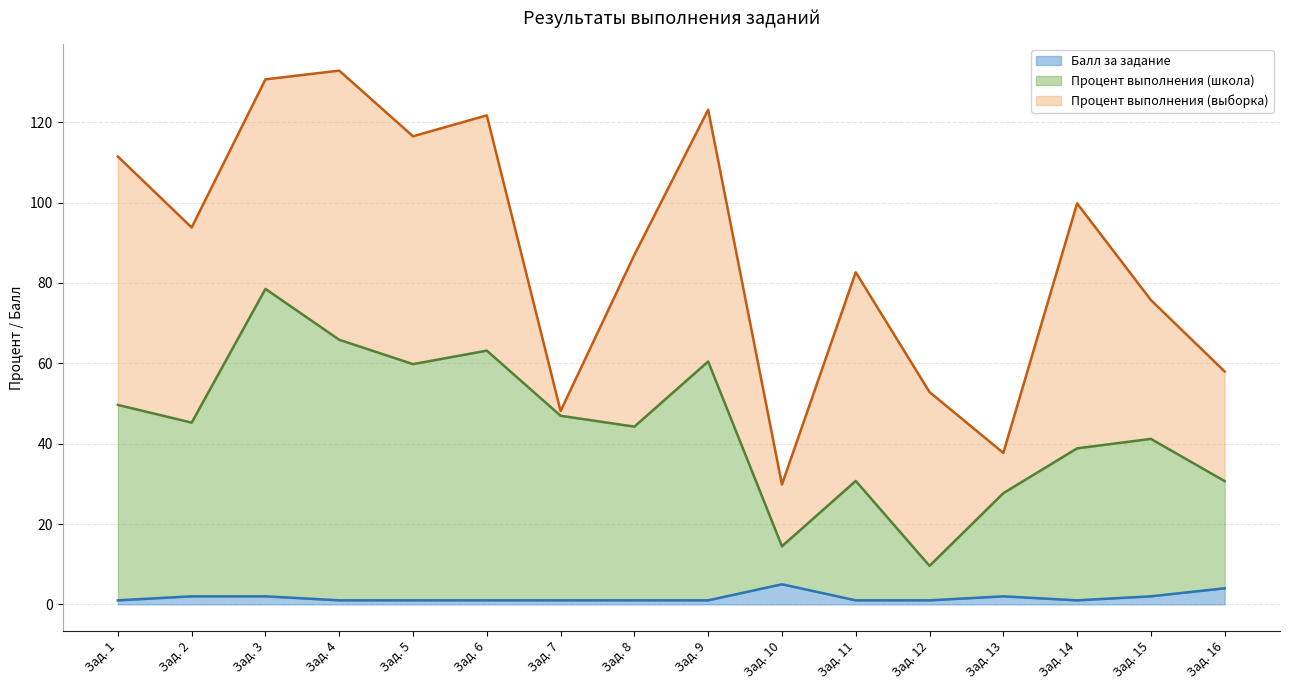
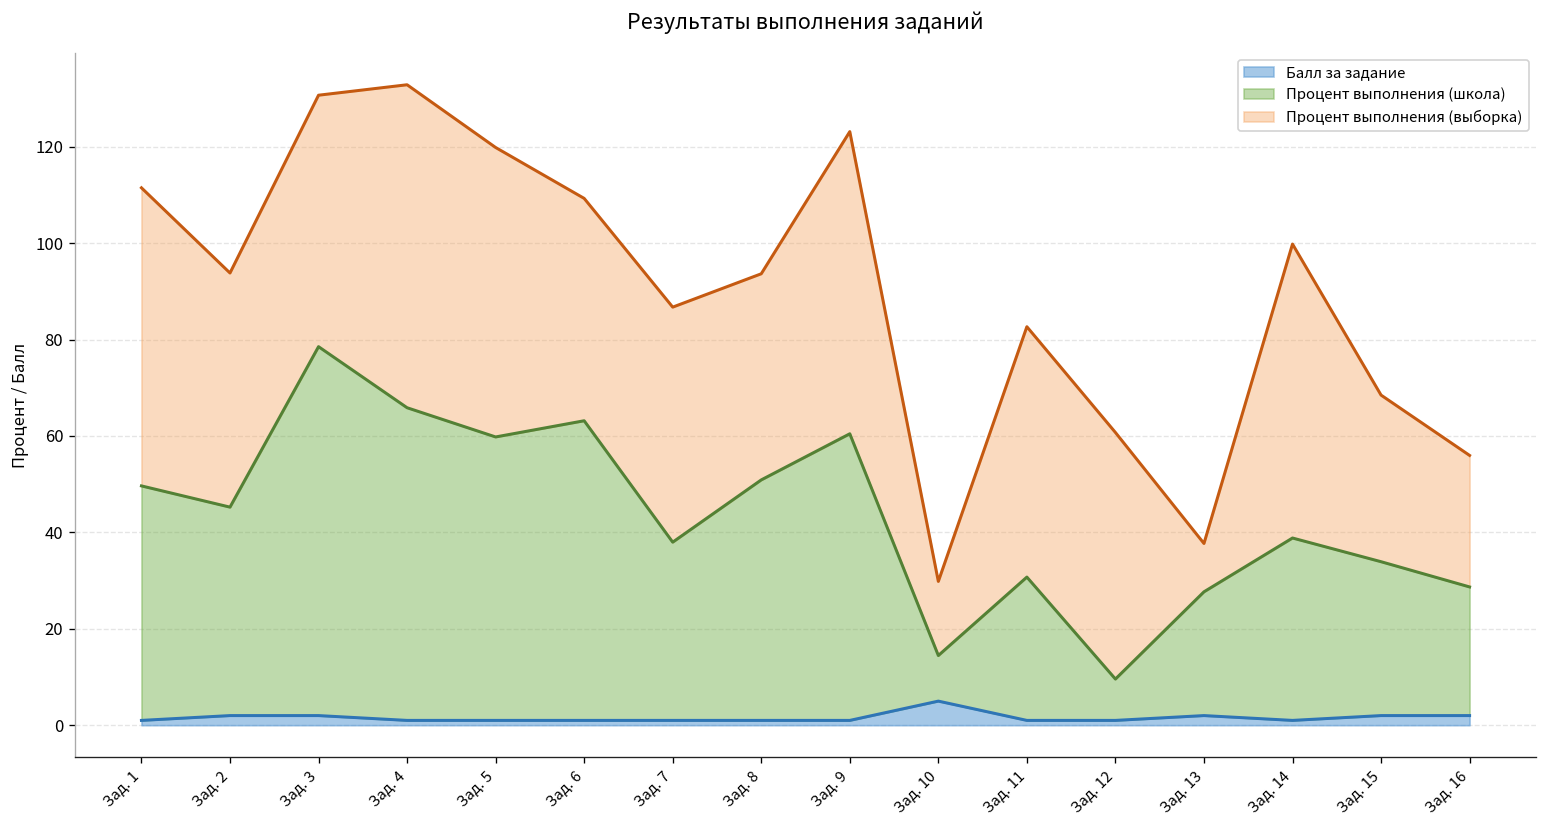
Процент выполнения (выборка), Зад. 5: 57 -> 60
Процент выполнения (выборка), Зад. 6: 59 -> 46
Процент выполнения (школа), Зад. 7: 46 -> 37
Процент выполнения (выборка), Зад. 7: 1 -> 49
Процент выполнения (школа), Зад. 8: 43 -> 50
Процент выполнения (выборка), Зад. 12: 43 -> 51
Процент выполнения (школа), Зад. 15: 39 -> 32
Балл за задание, Зад. 16: 4 -> 2
